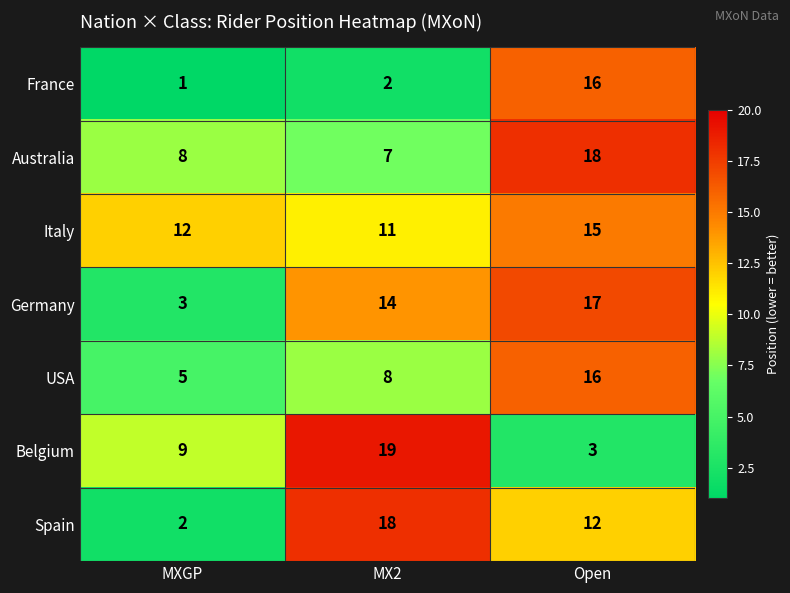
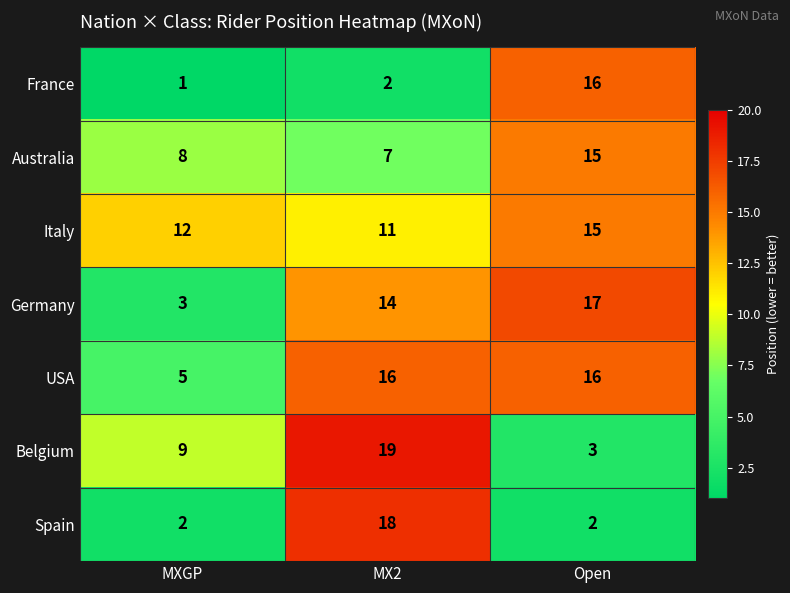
Australia, Open: 18 -> 15
USA, MX2: 8 -> 16
Spain, Open: 12 -> 2
